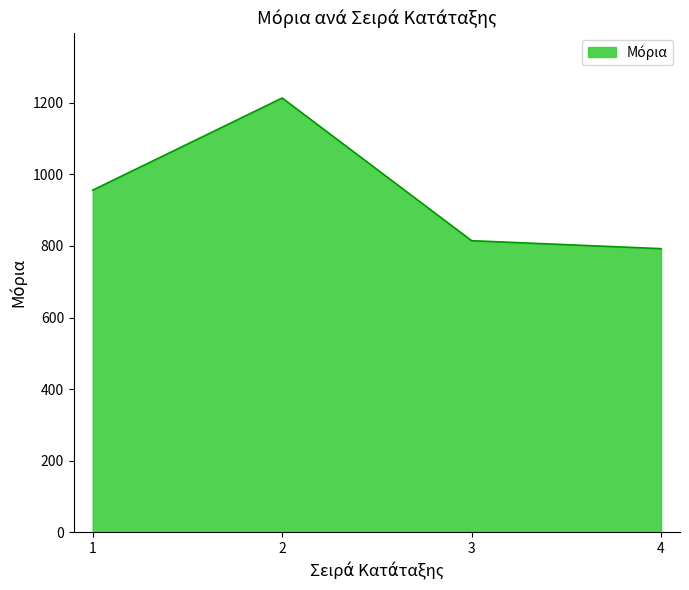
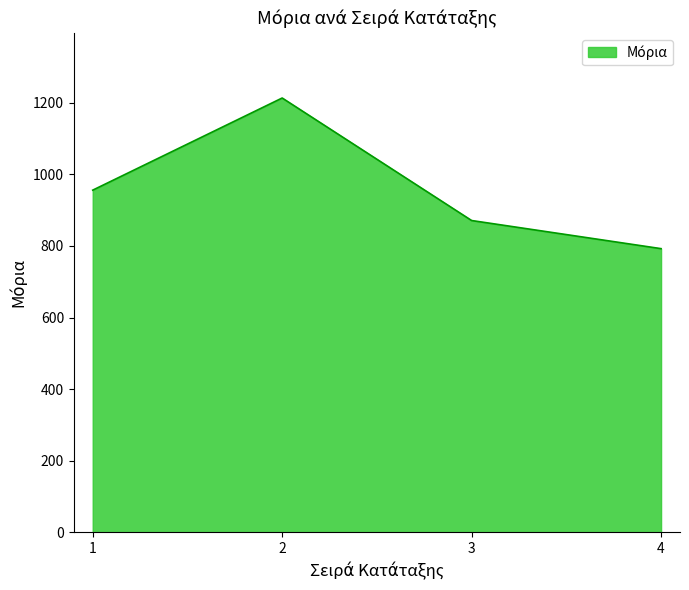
3: 810 -> 870
